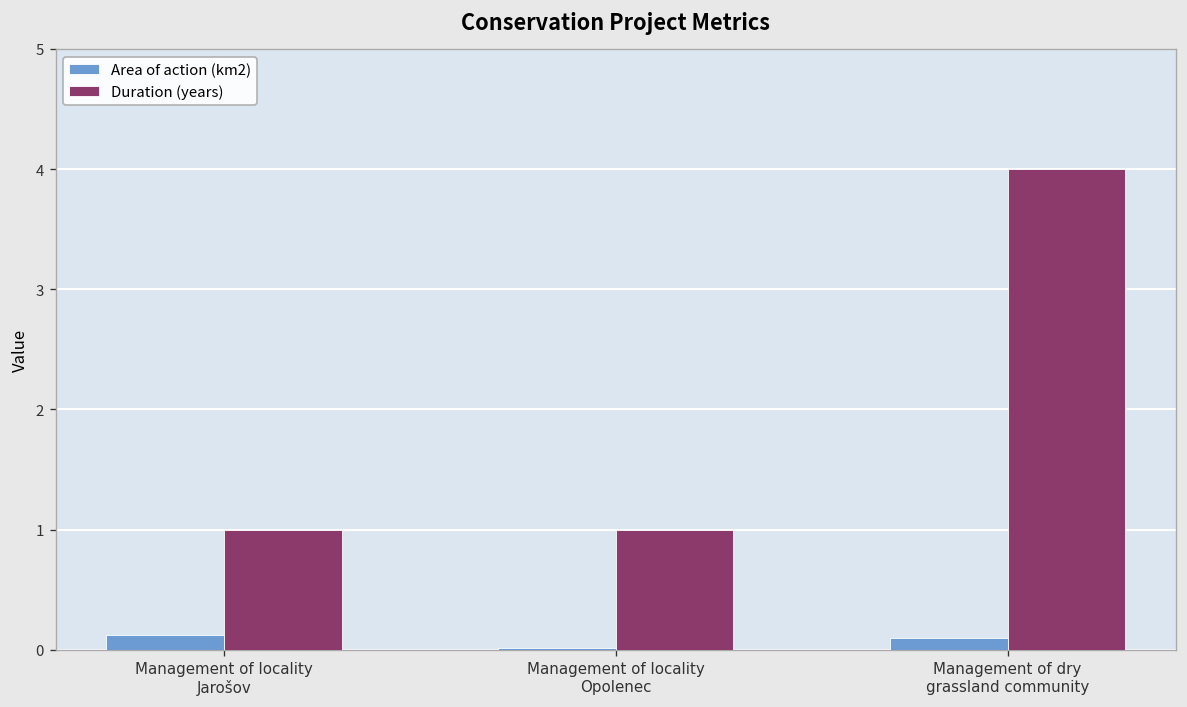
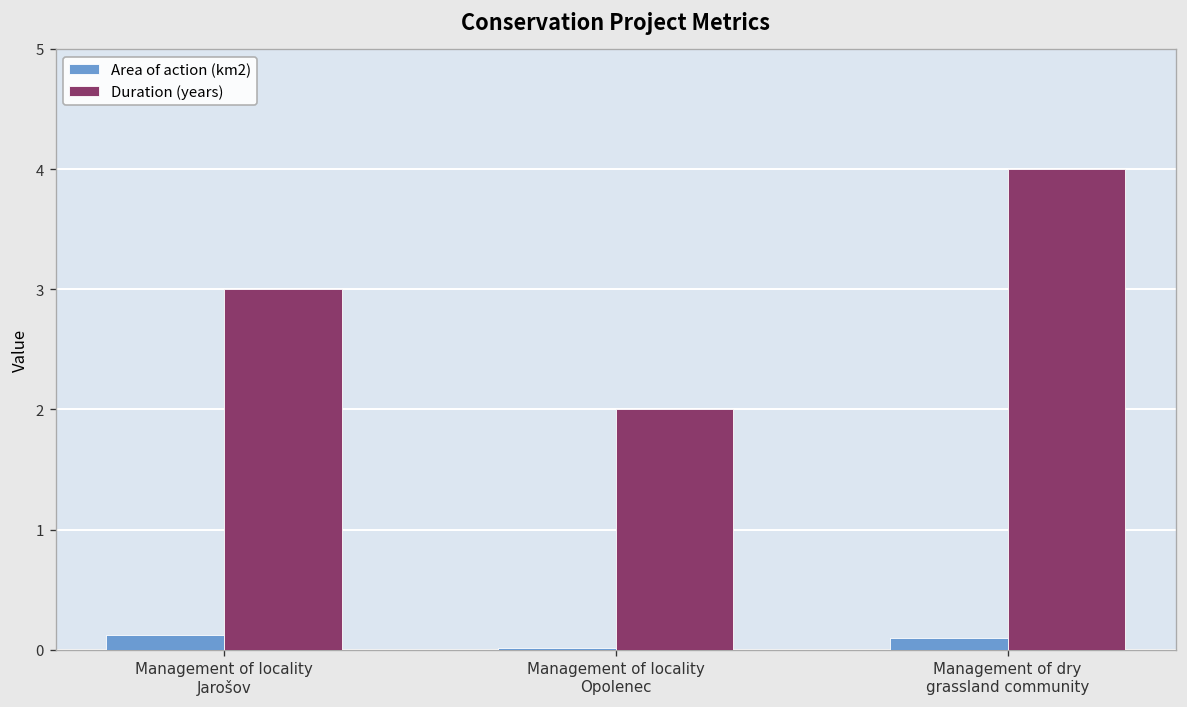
Duration (years), Management of locality Jarošov: 1 -> 3
Duration (years), Management of locality Opolenec: 1 -> 2
